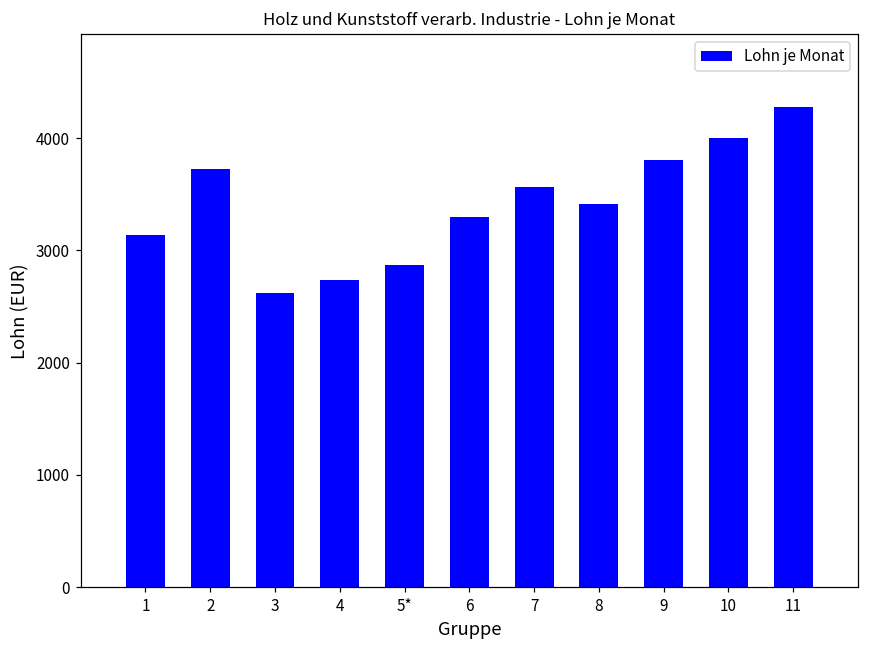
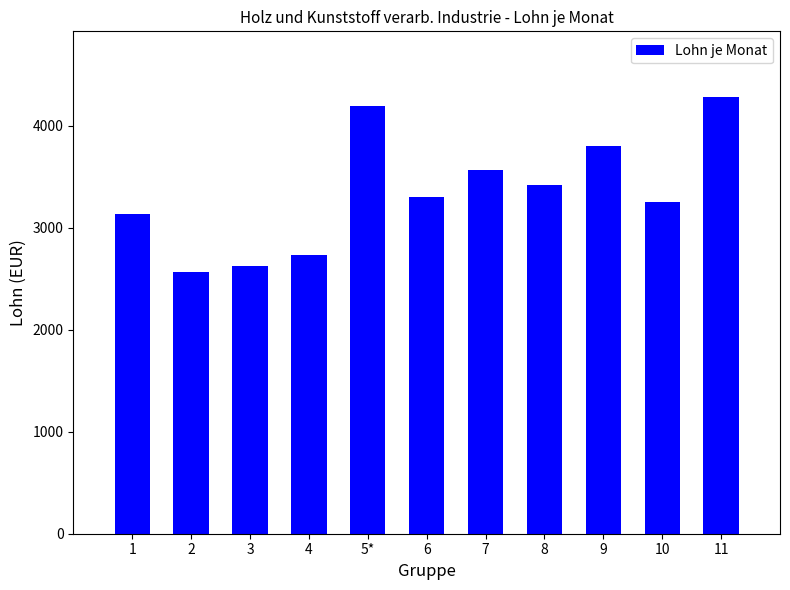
2: 3720 -> 2560
5*: 2870 -> 4190
10: 4000 -> 3260
